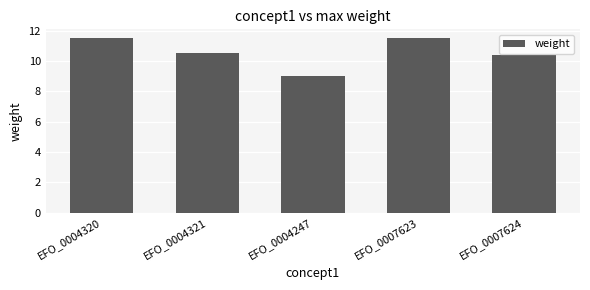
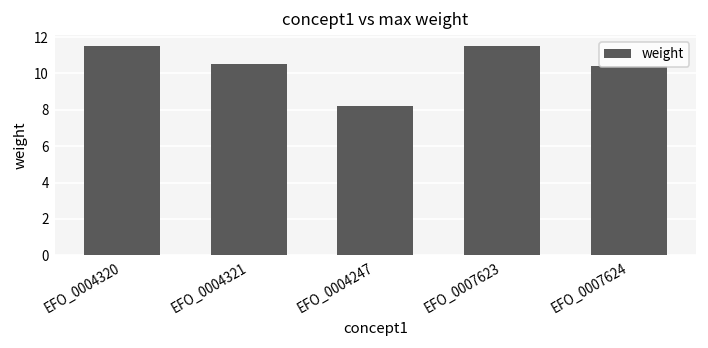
EFO_0004247: 9.0 -> 8.2
